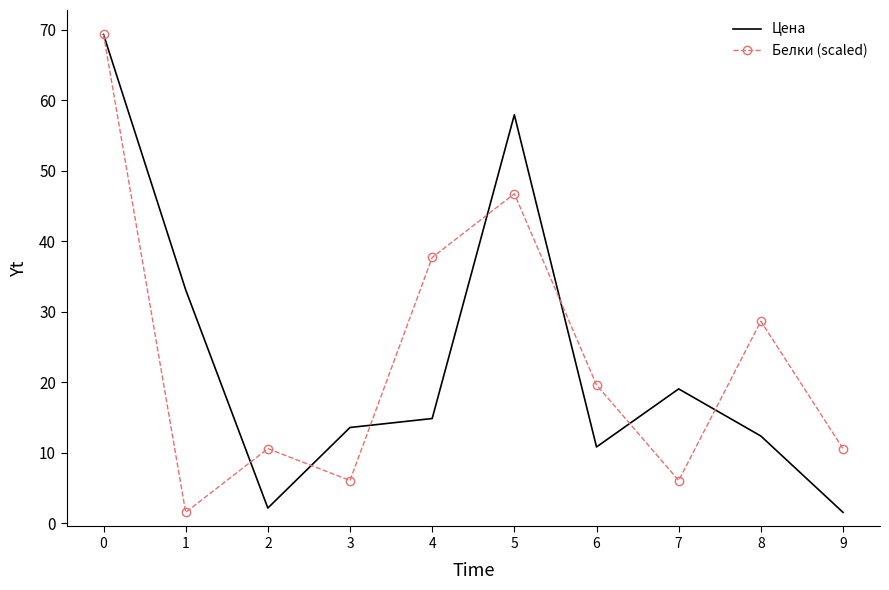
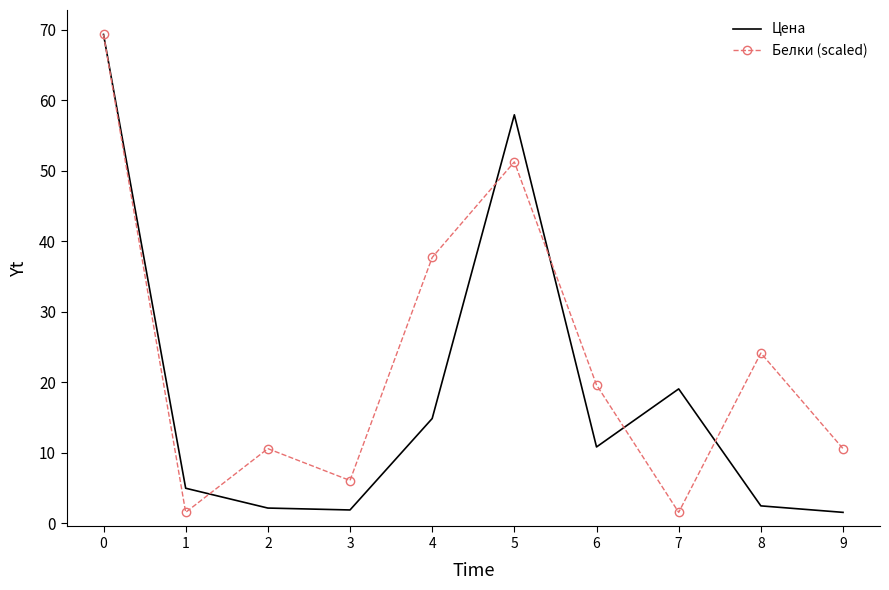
Цена, 1: 33 -> 5
Цена, 3: 14 -> 2
Белки (scaled), 5: 47 -> 51
Белки (scaled), 7: 6 -> 2
Цена, 8: 12 -> 2
Белки (scaled), 8: 29 -> 24
